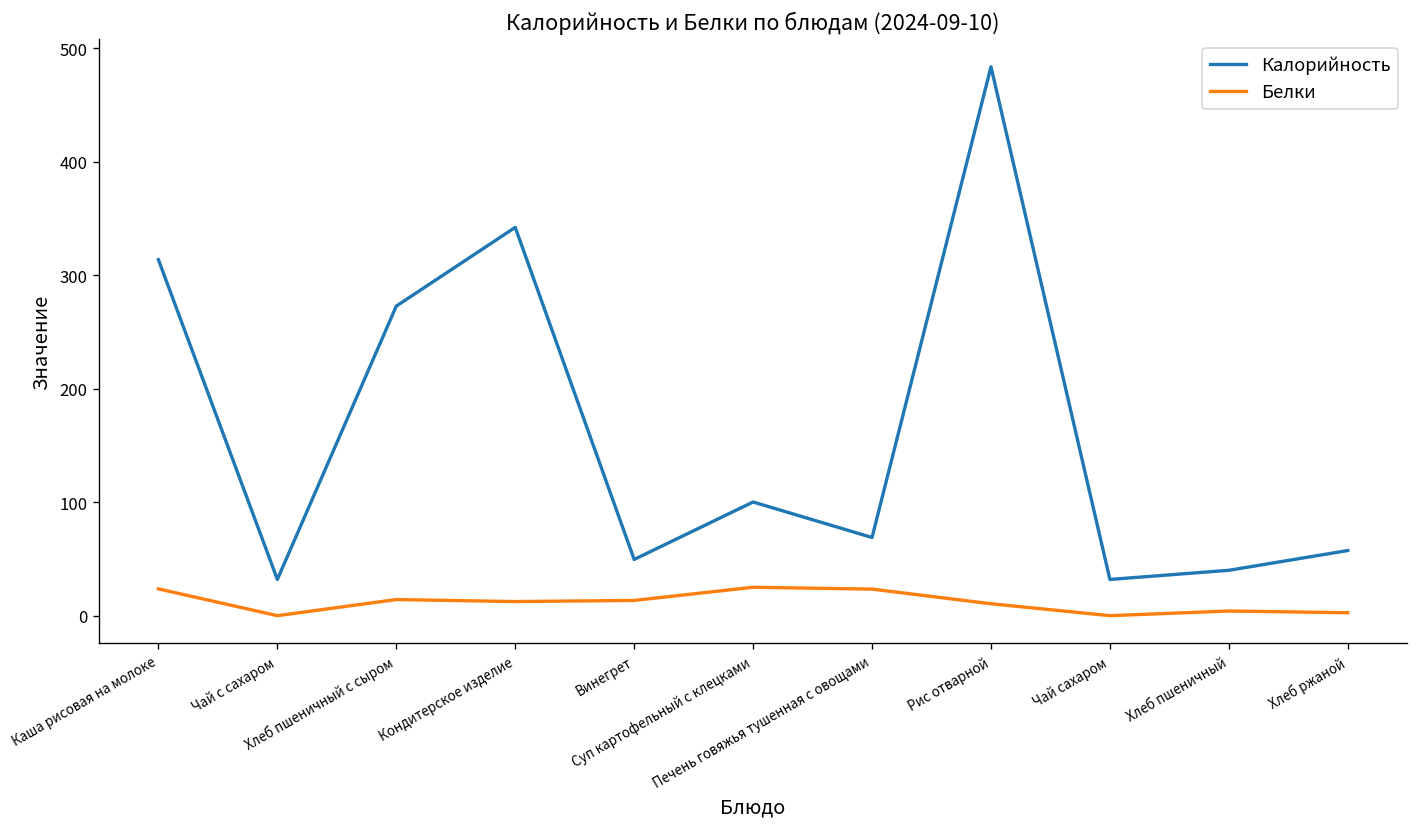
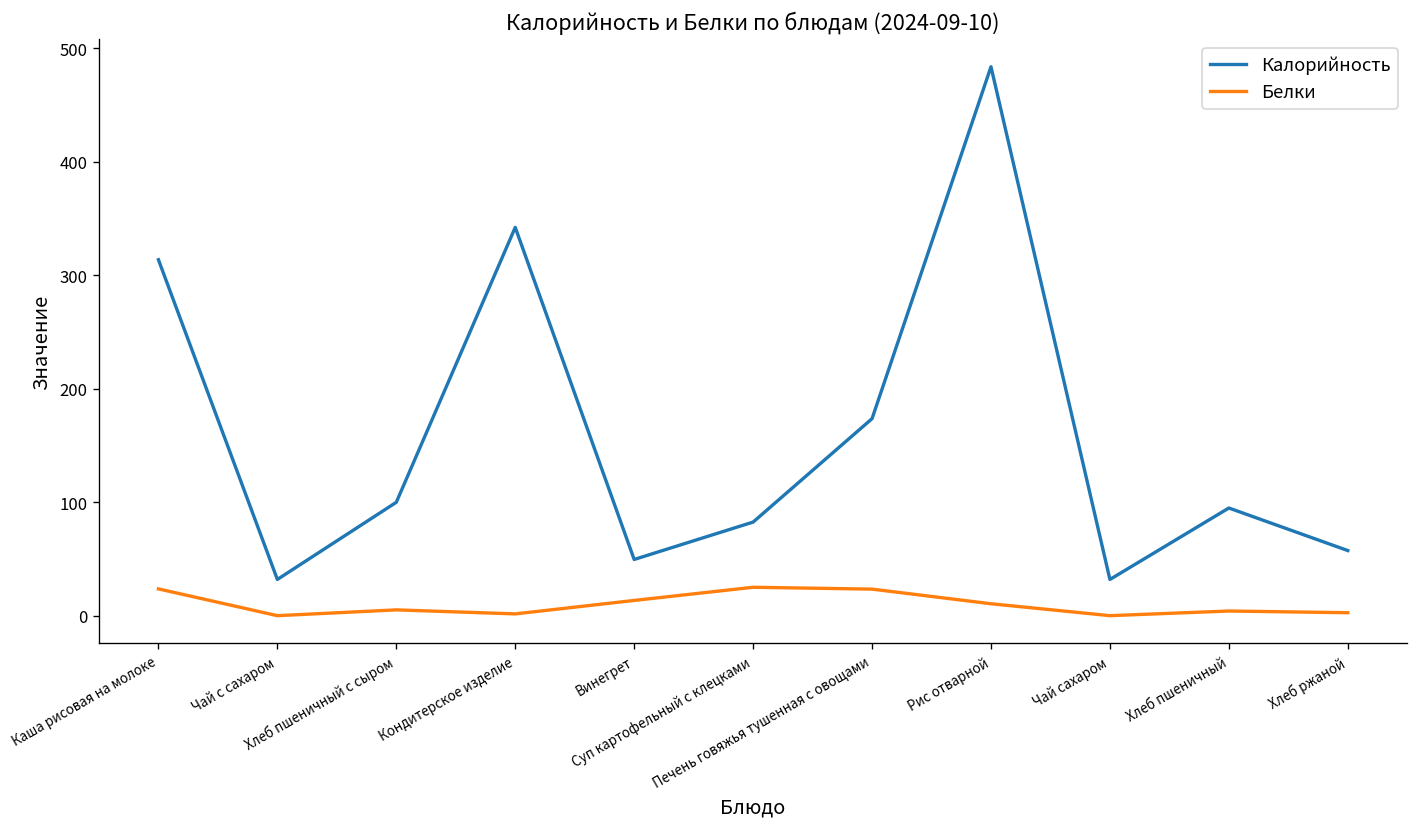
Калорийность, Хлеб пшеничный с сыром: 270 -> 100
Белки, Хлеб пшеничный с сыром: 14 -> 5
Белки, Кондитерское изделие: 10 -> 0
Калорийность, Суп картофельный с клецками: 100 -> 80
Калорийность, Печень говяжья тушенная с овощами: 70 -> 170
Калорийность, Хлеб пшеничный: 40 -> 90
